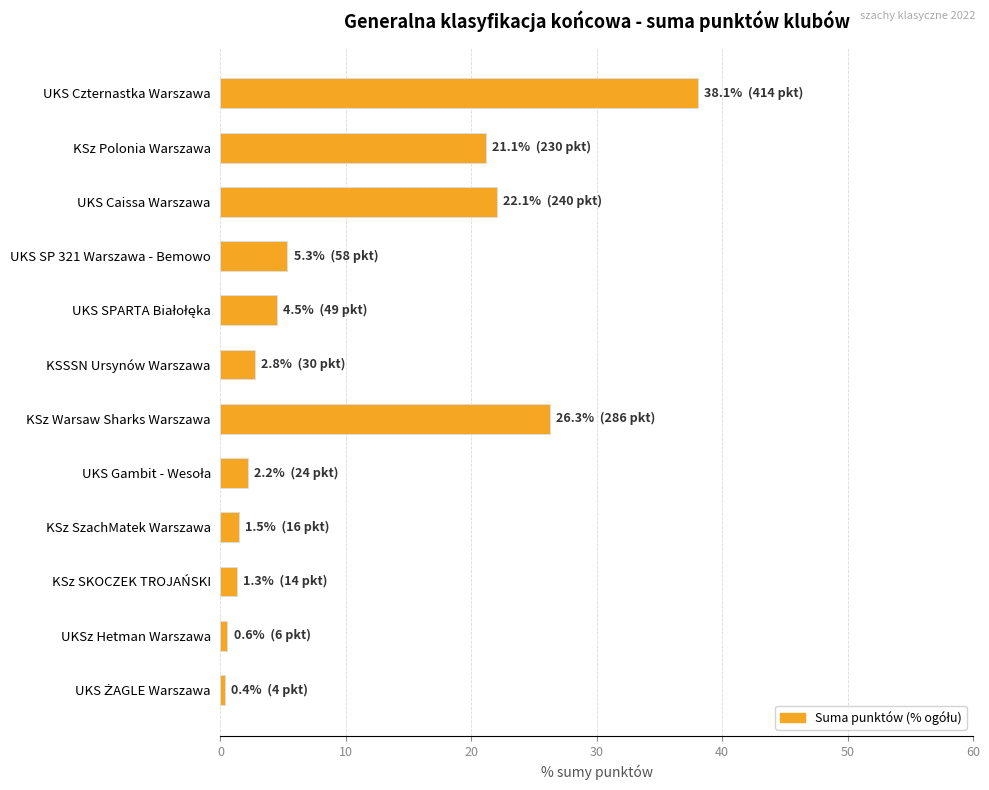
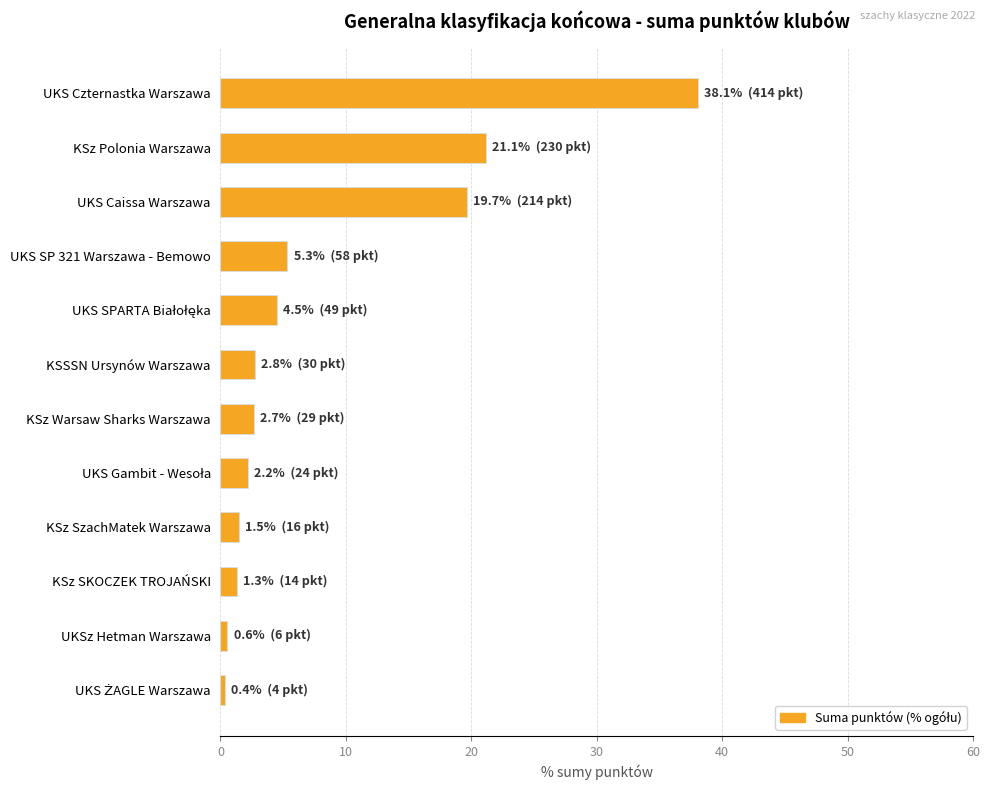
UKS Caissa Warszawa: 22.1% (240 pkt) -> 19.7% (214 pkt)
KSz Warsaw Sharks Warszawa: 26.3% (286 pkt) -> 2.7% (29 pkt)
